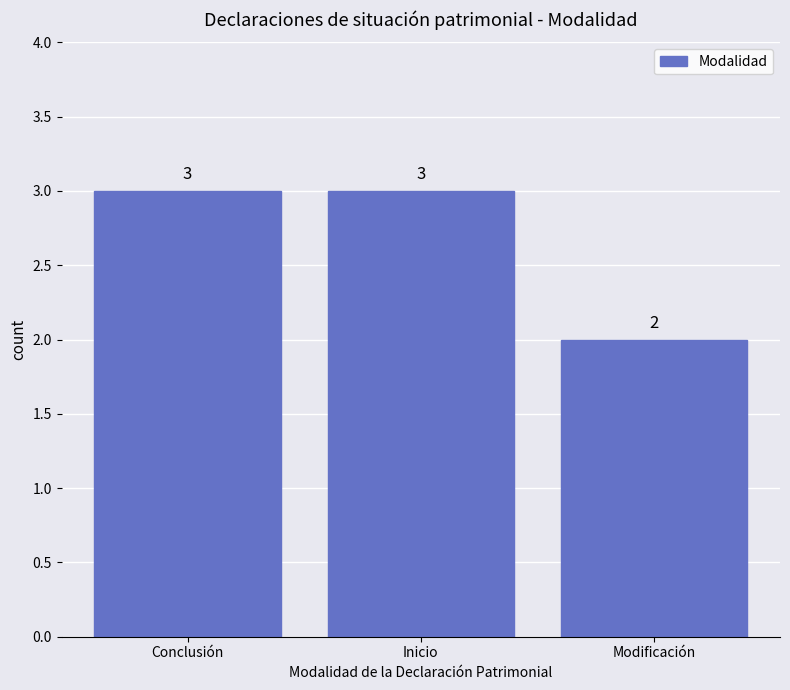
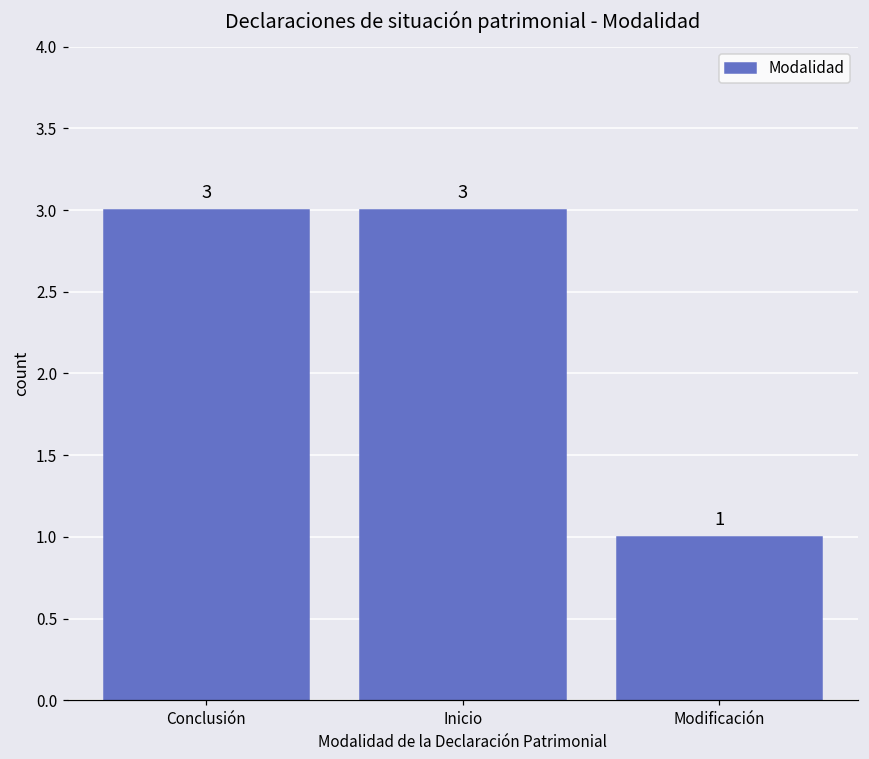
Modificación: 2 -> 1
